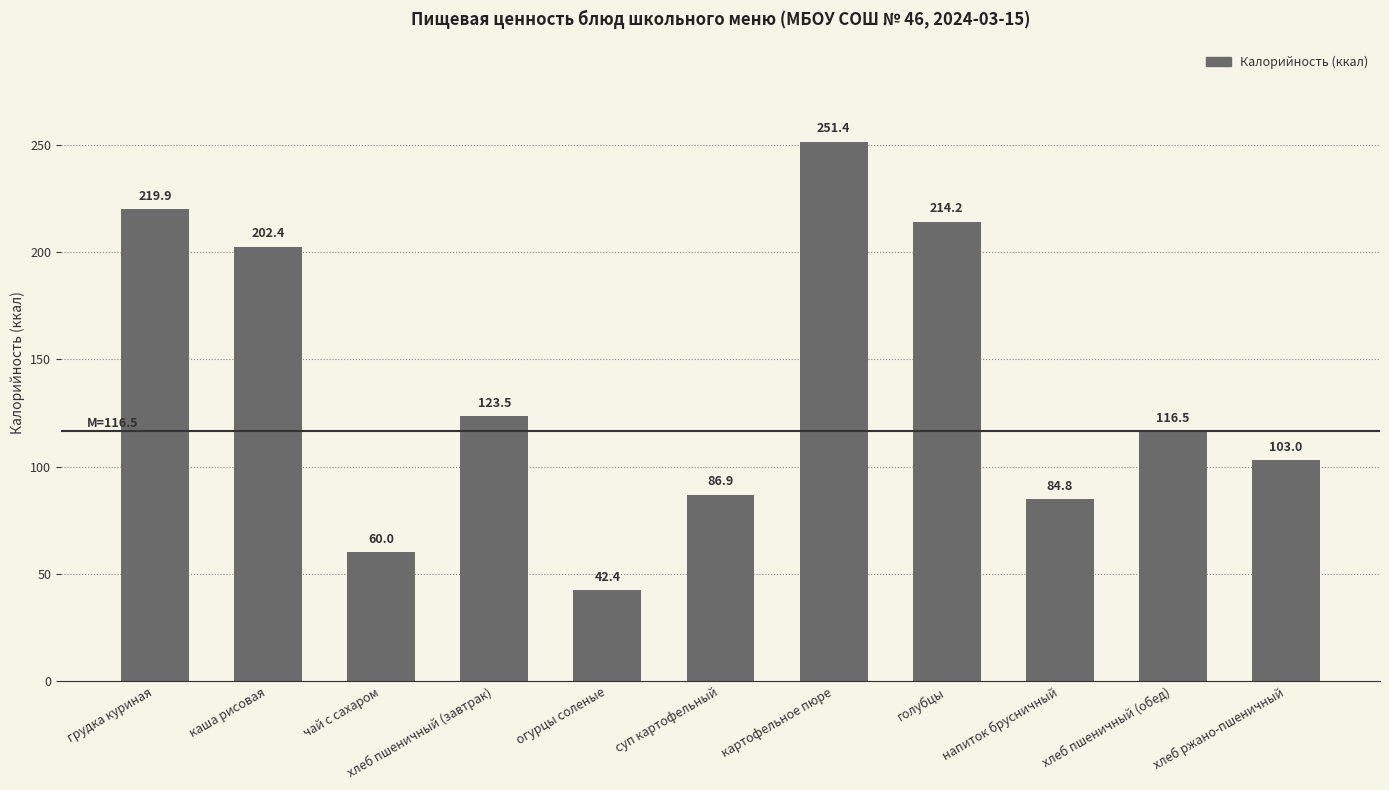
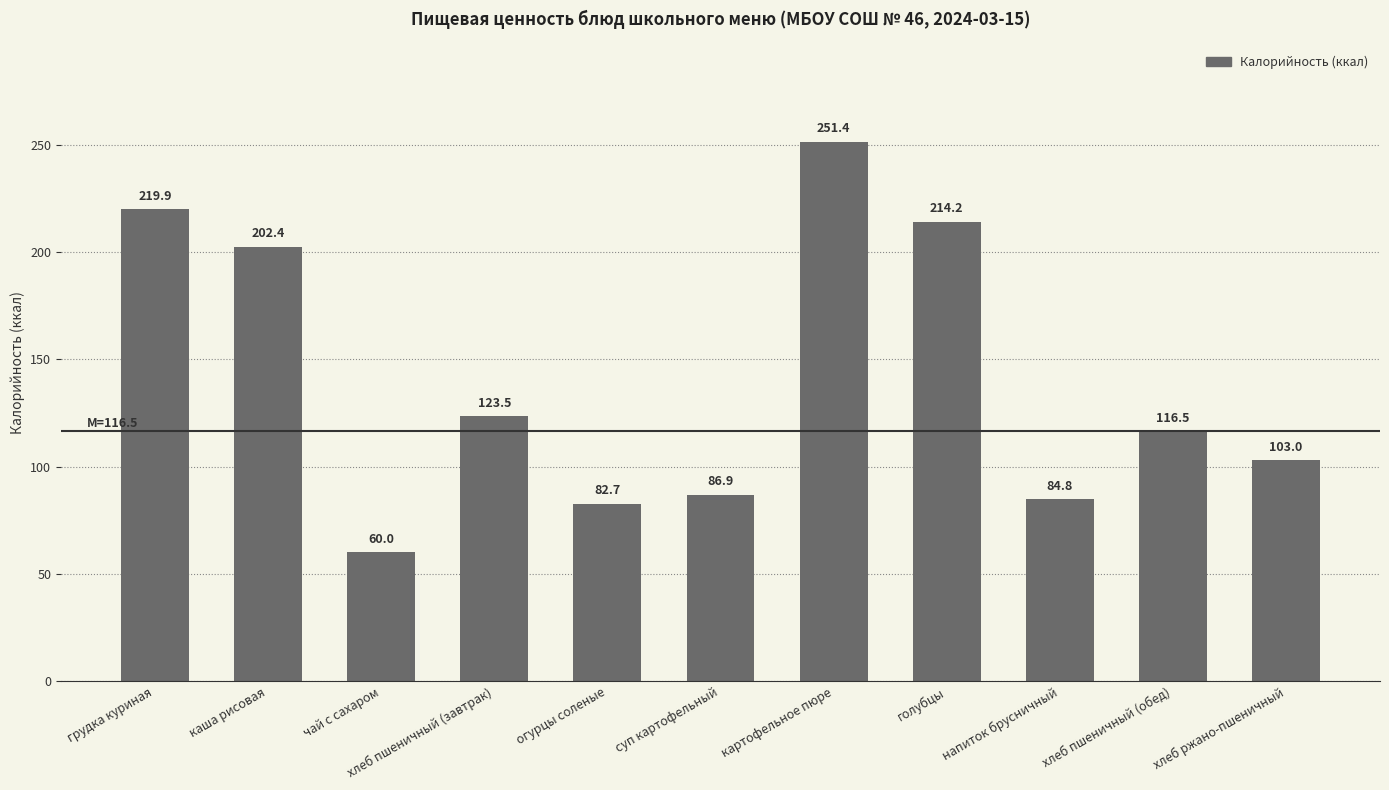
огурцы соленые: 42.4 -> 82.7
